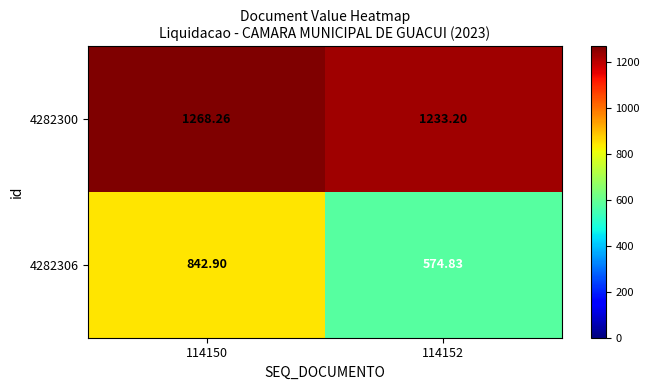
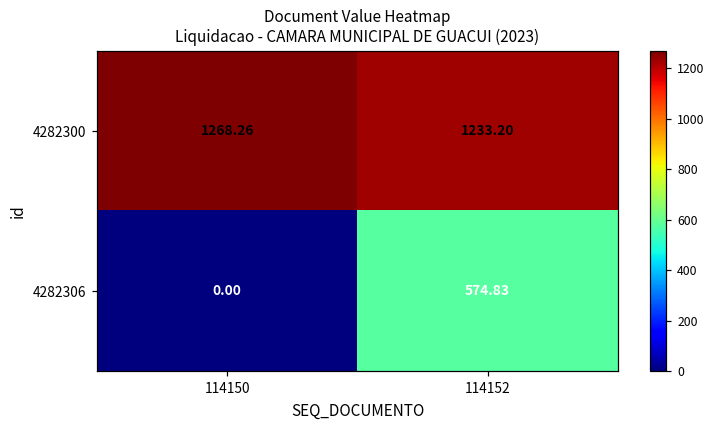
4282306, 114150: 842.90 -> 0.00
